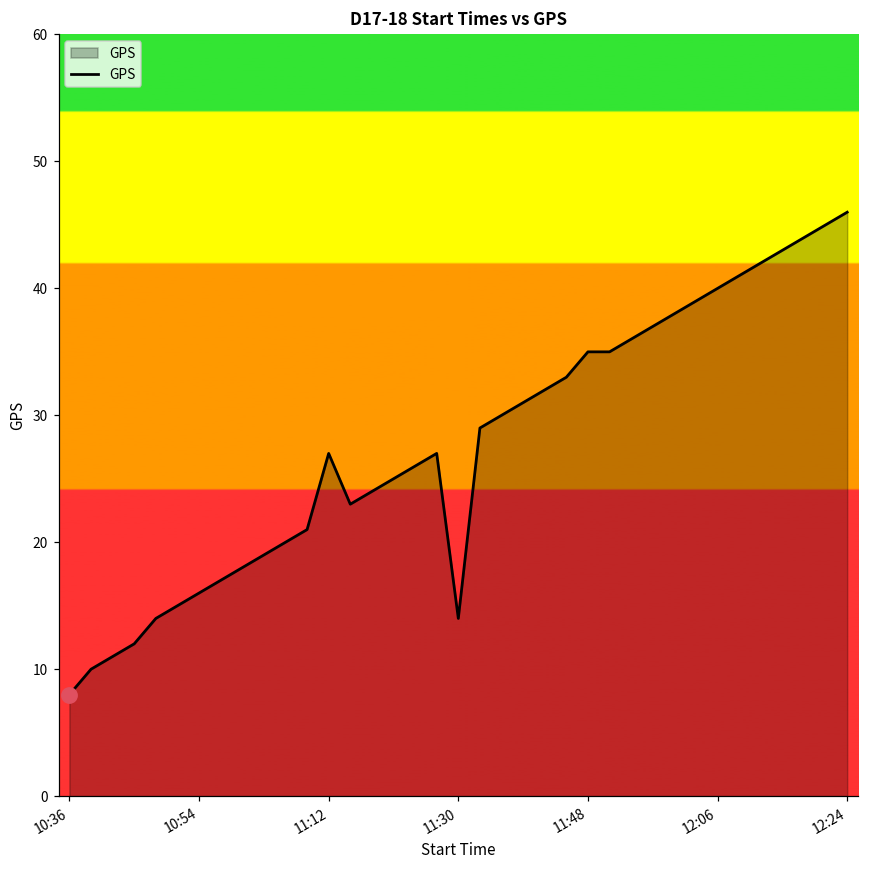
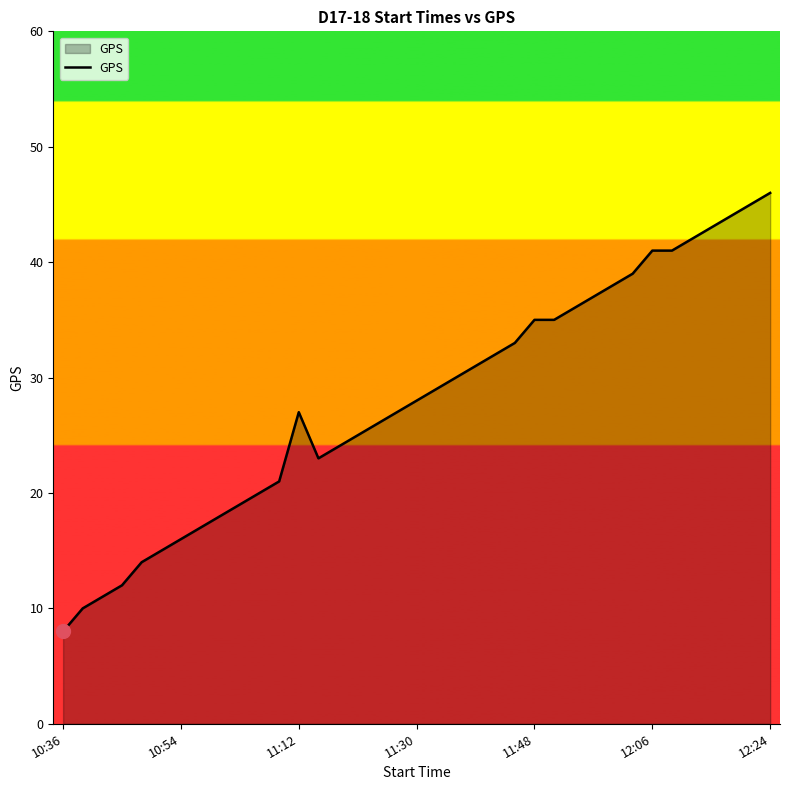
GPS, 11:30: 14 -> 28
GPS, 12:06: 40 -> 41
